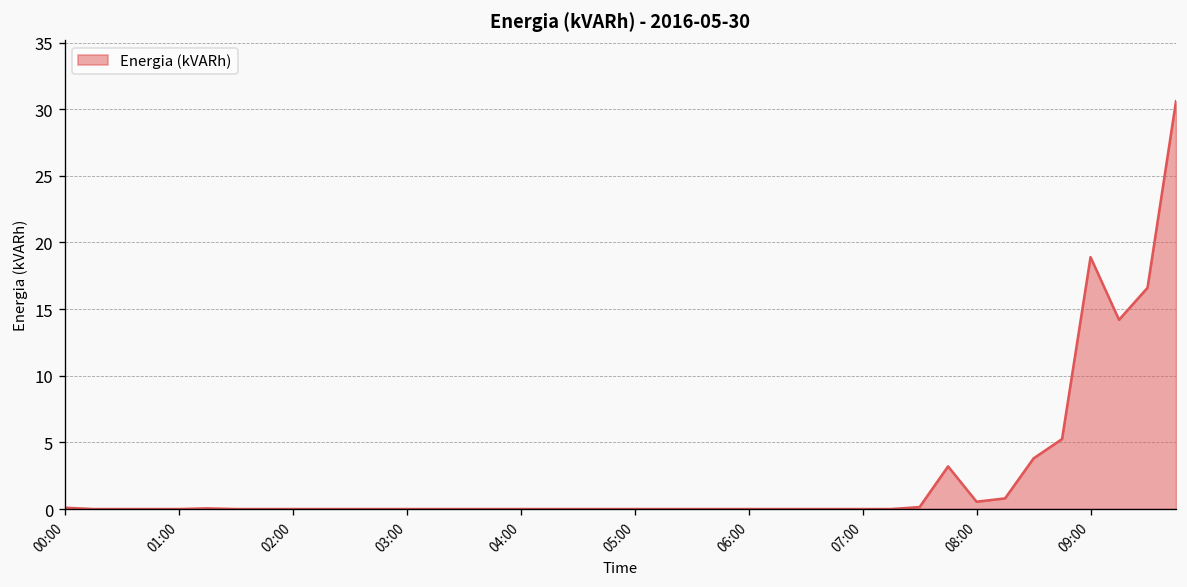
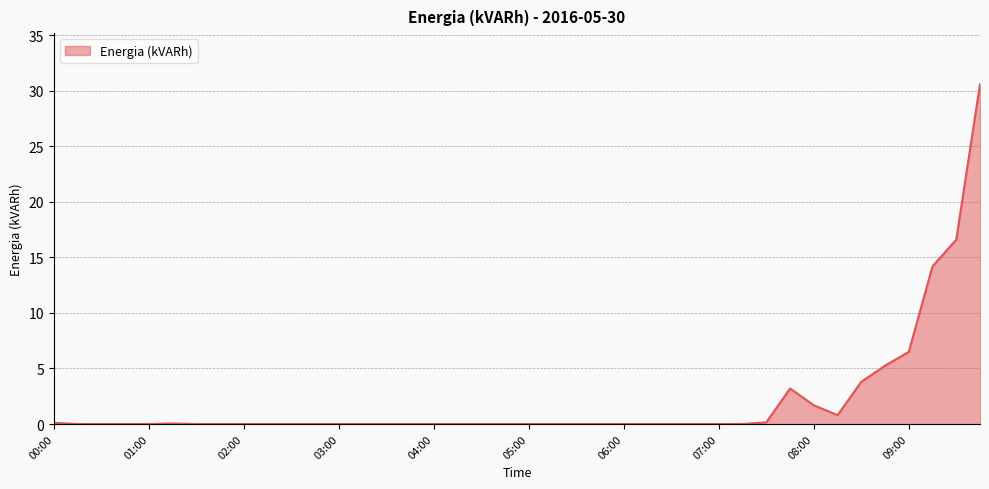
08:00: 0.6 -> 1.7
09:00: 18.9 -> 6.5
